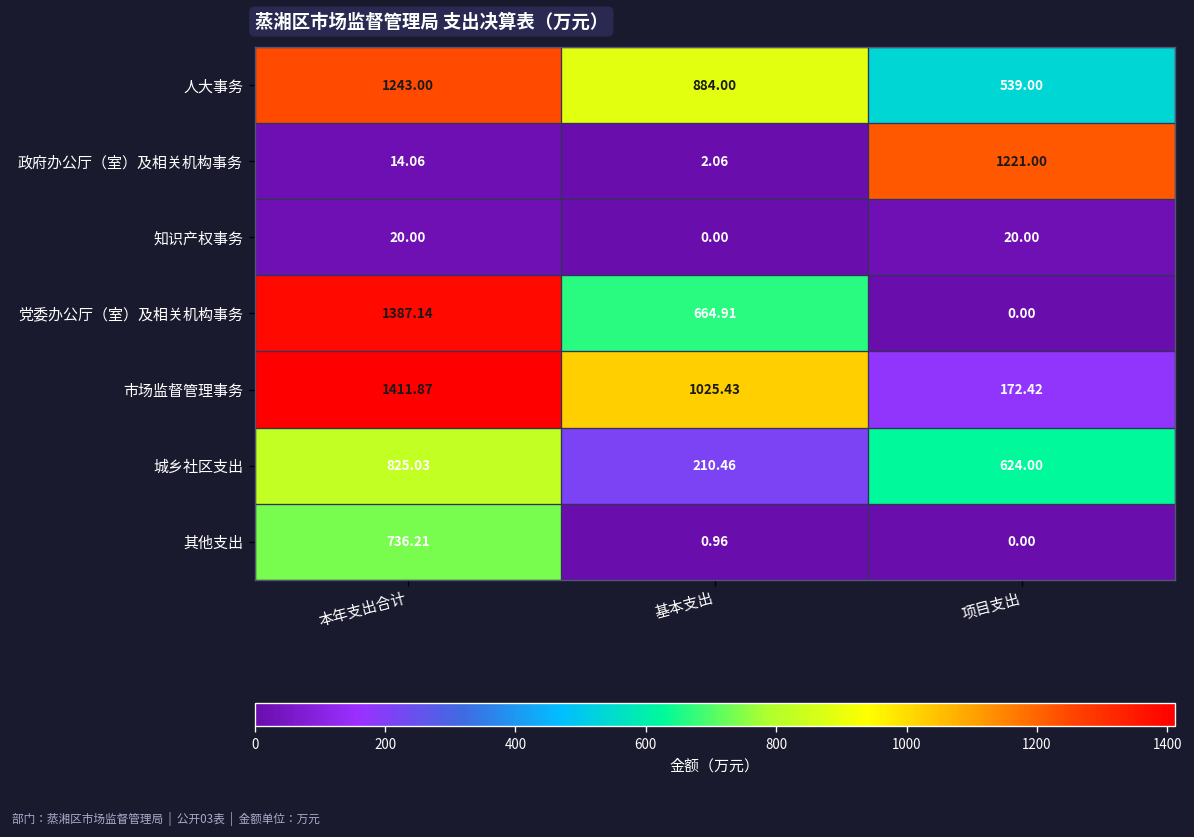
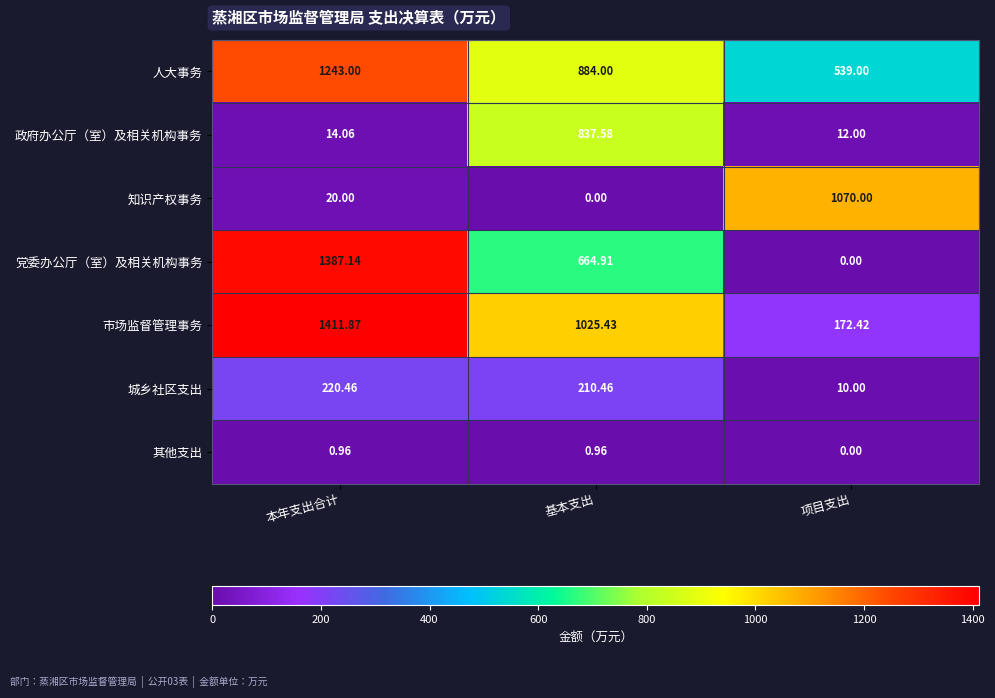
政府办公厅（室）及相关机构事务, 基本支出: 2.06 -> 837.58
政府办公厅（室）及相关机构事务, 项目支出: 1221.00 -> 12.00
知识产权事务, 项目支出: 20.00 -> 1070.00
城乡社区支出, 本年支出合计: 825.03 -> 220.46
城乡社区支出, 项目支出: 624.00 -> 10.00
其他支出, 本年支出合计: 736.21 -> 0.96
